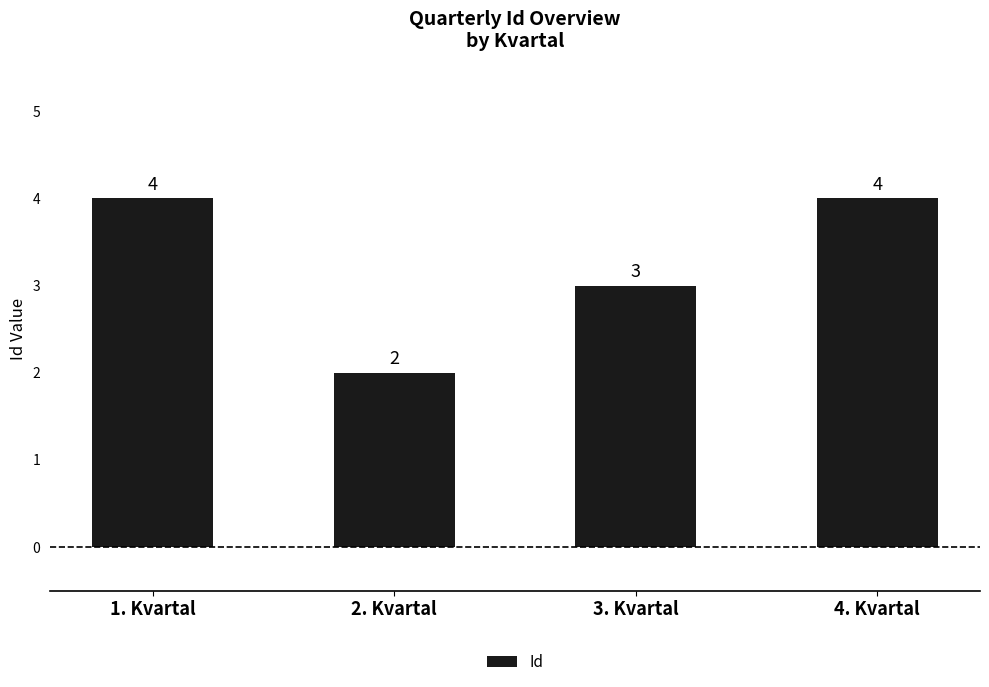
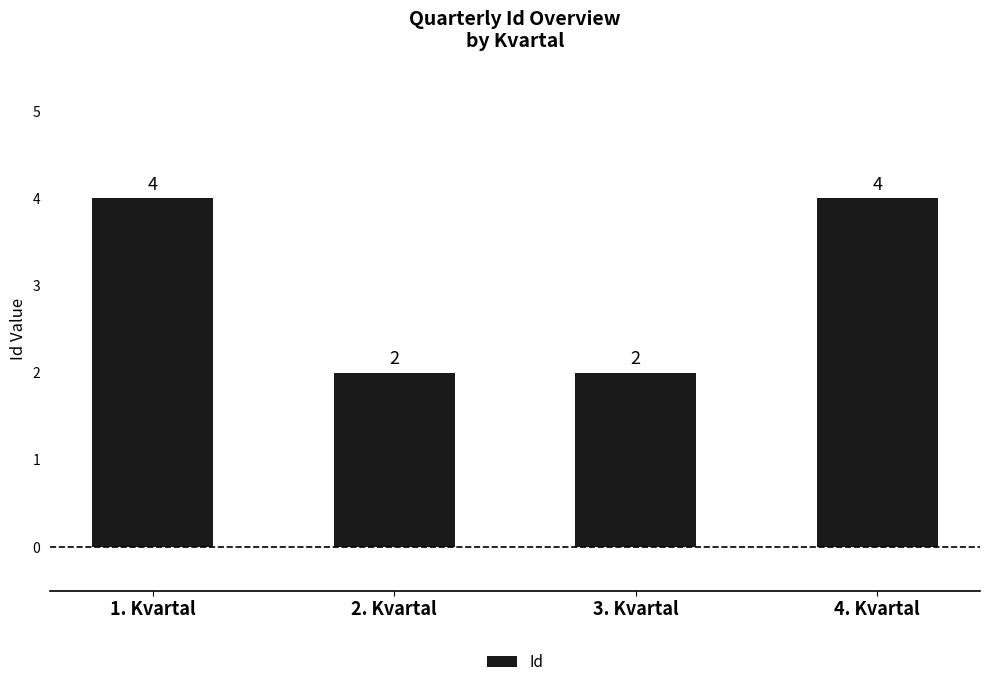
3. Kvartal: 3 -> 2
